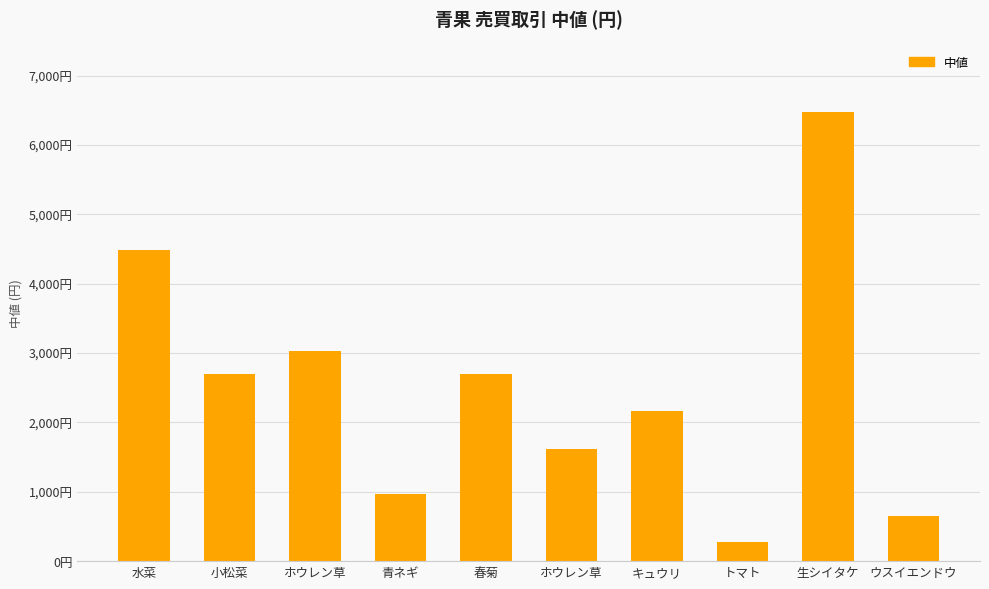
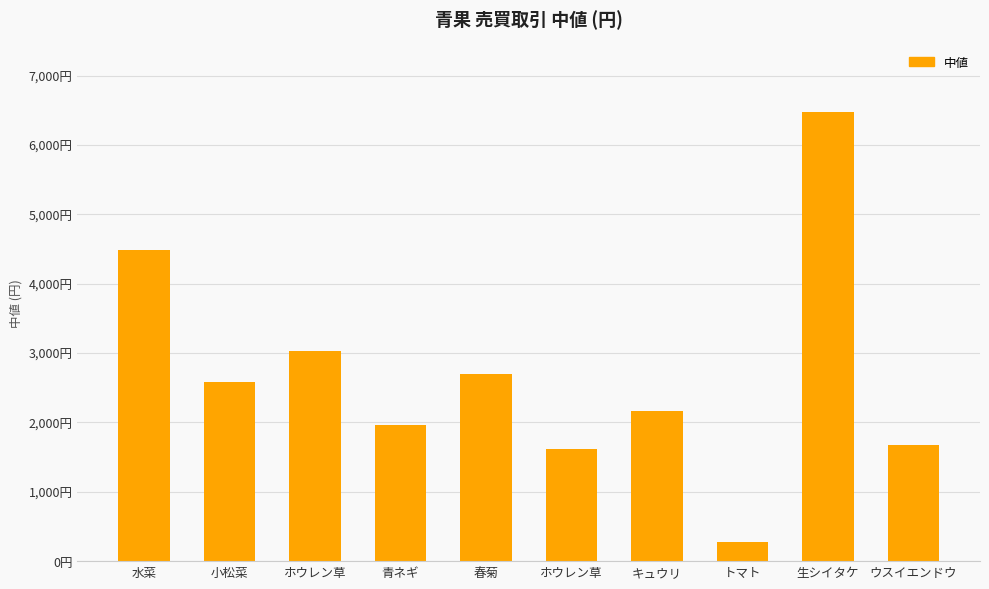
小松菜: 2,700円 -> 2,600円
青ネギ: 1,000円 -> 2,000円
ウスイエンドウ: 600円 -> 1,700円
